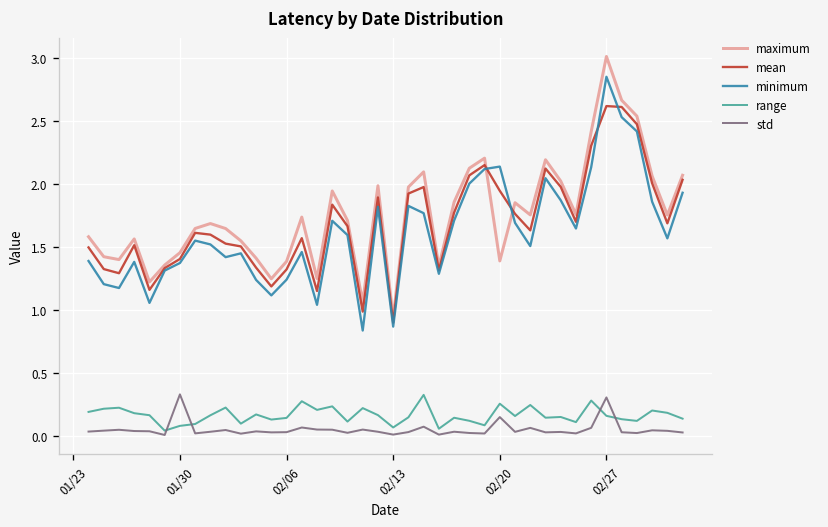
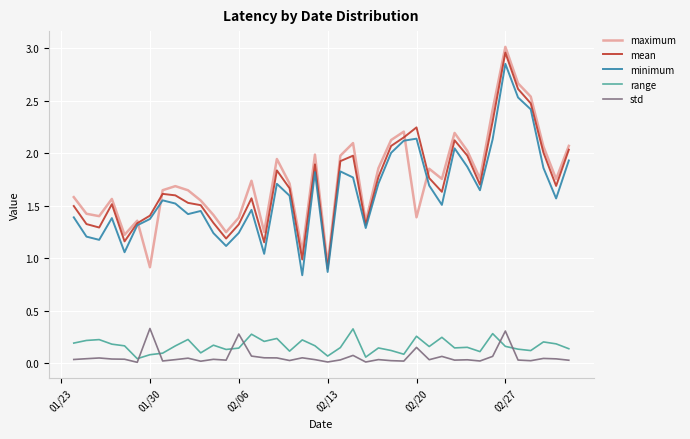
maximum, 01/30: 1.46 -> 0.91
std, 02/06: 0.03 -> 0.28
mean, 02/20: 1.95 -> 2.25
mean, 02/27: 2.62 -> 2.96
